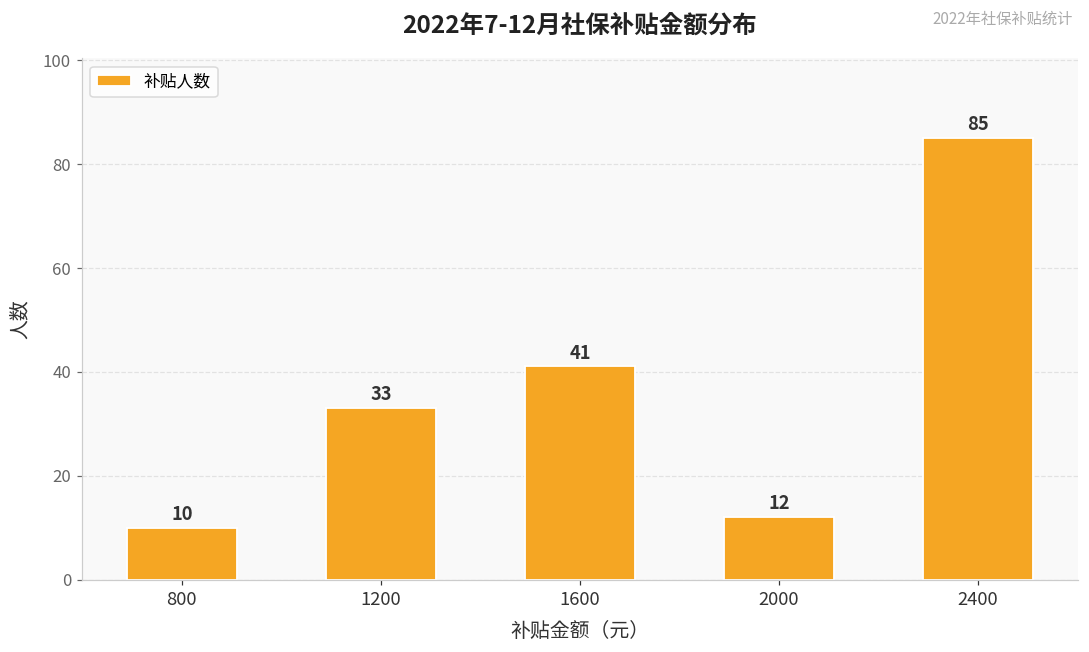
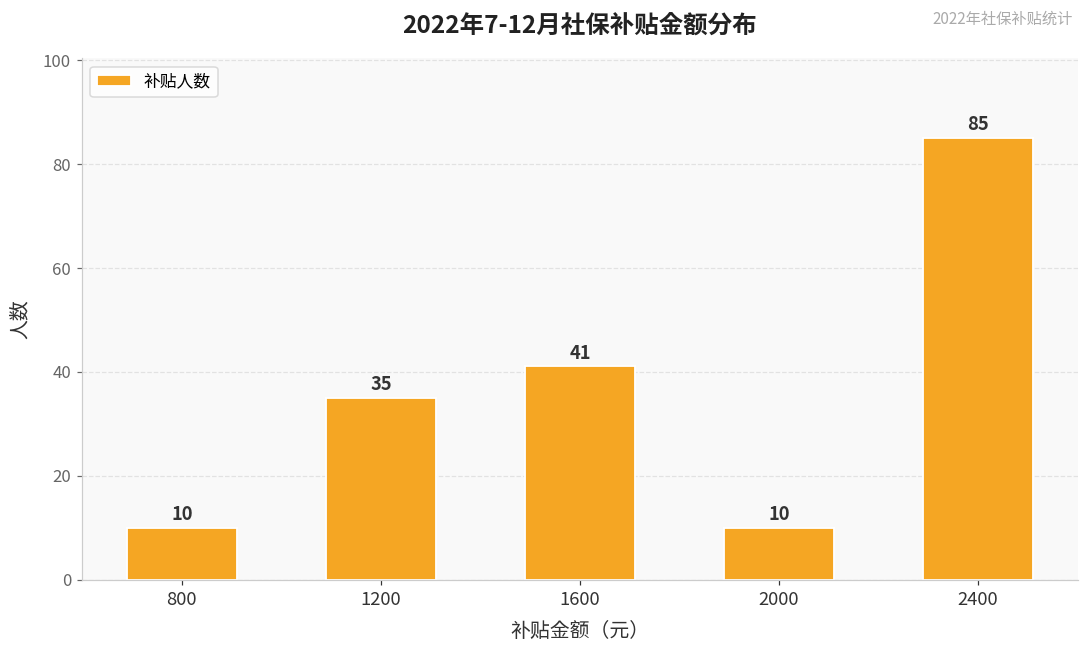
1200: 33 -> 35
2000: 12 -> 10
